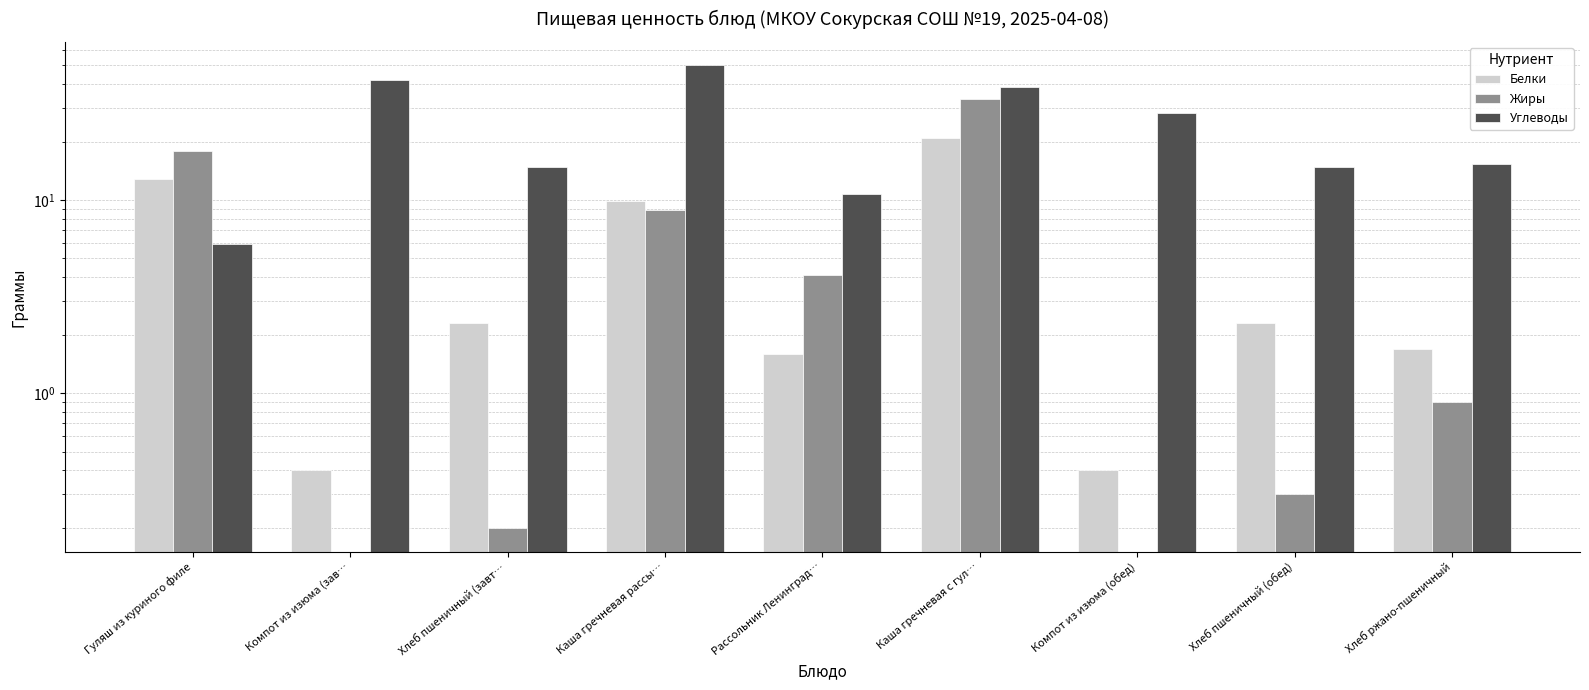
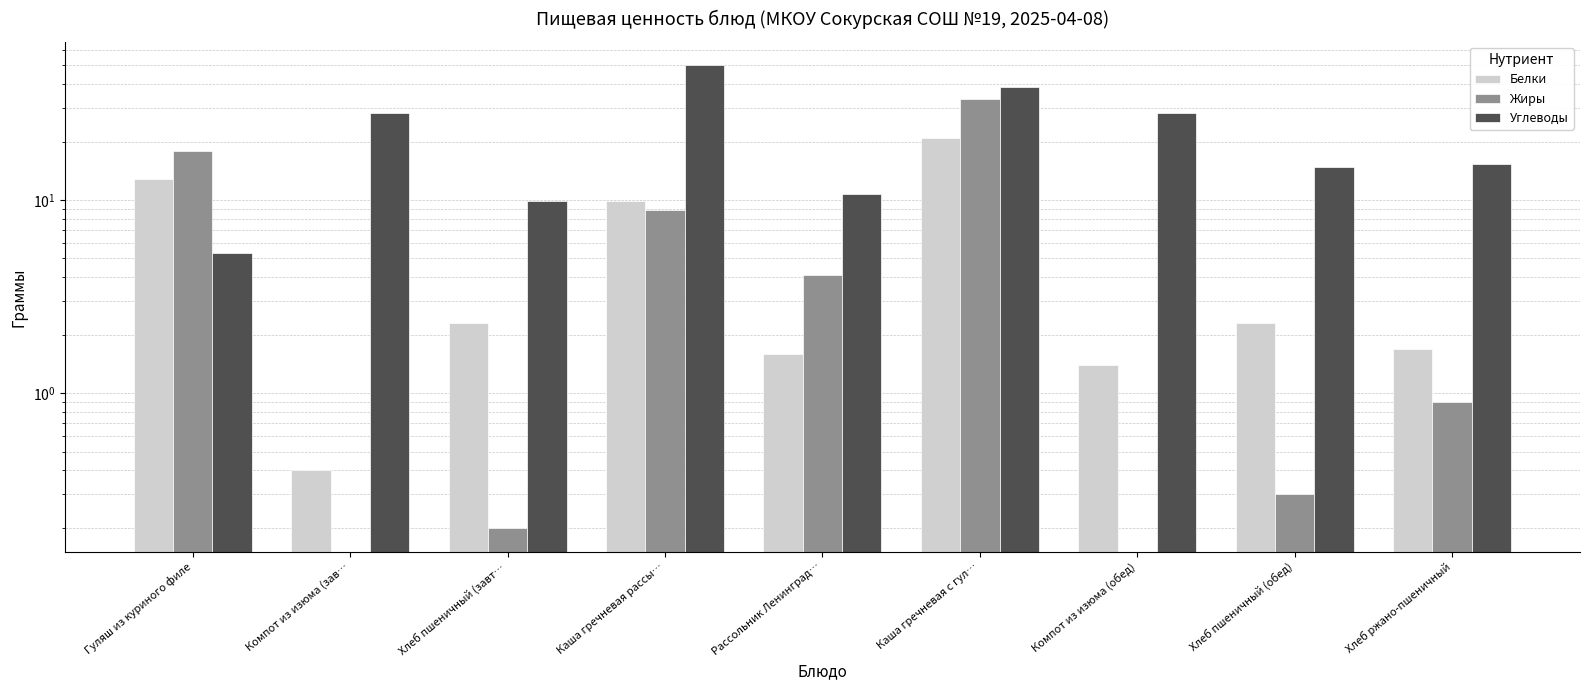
Углеводы, Гуляш из куриного филе: 5.9 -> 5.3
Углеводы, Компот из изюма (зав…: 42 -> 28
Углеводы, Хлеб пшеничный (завт…: 15 -> 10
Белки, Компот из изюма (обед): 0.4 -> 1.4
